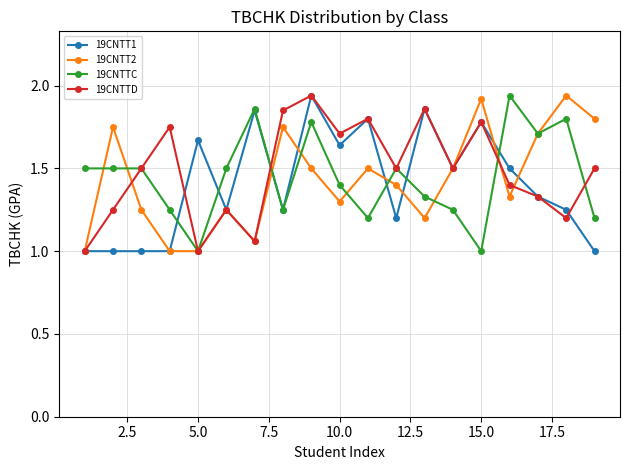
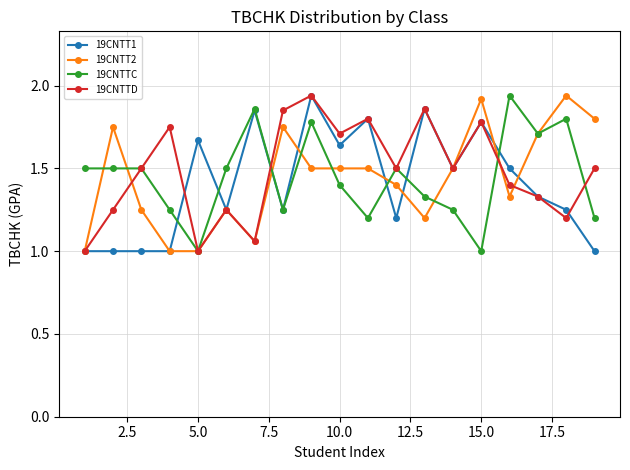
19CNTT2, 10.0: 1.3 -> 1.5
